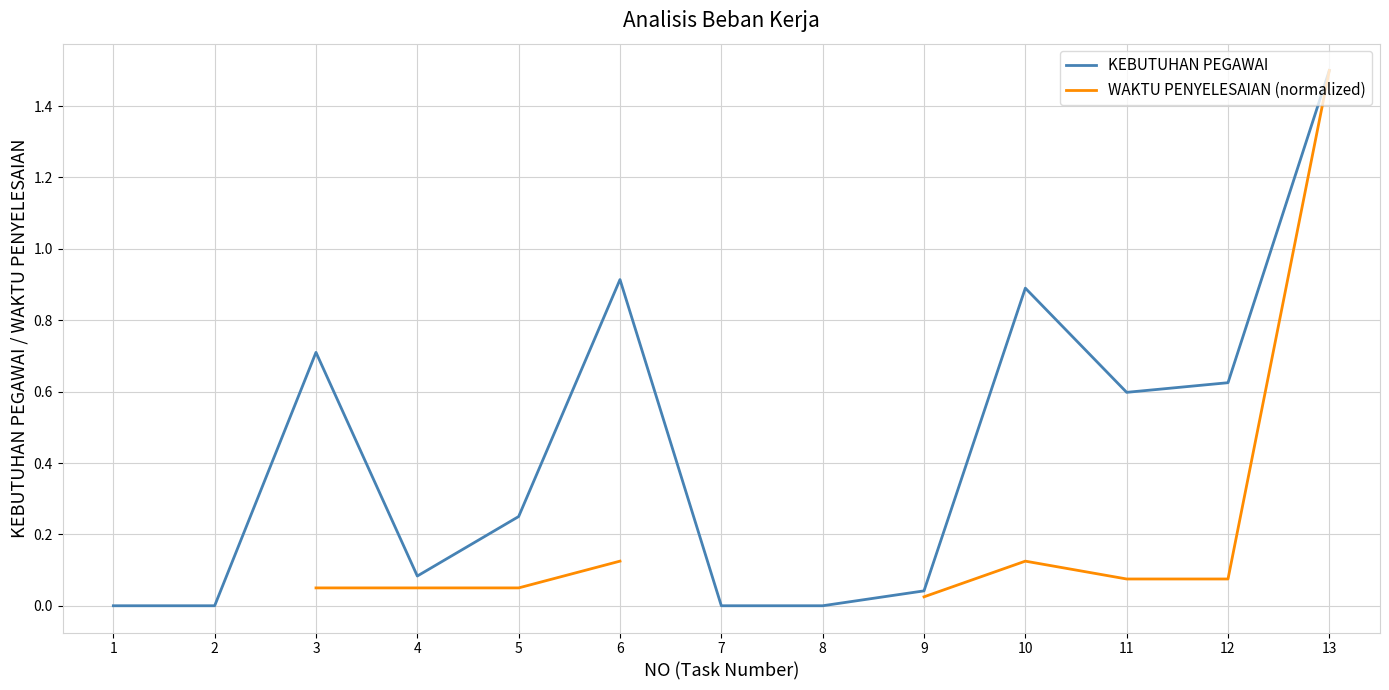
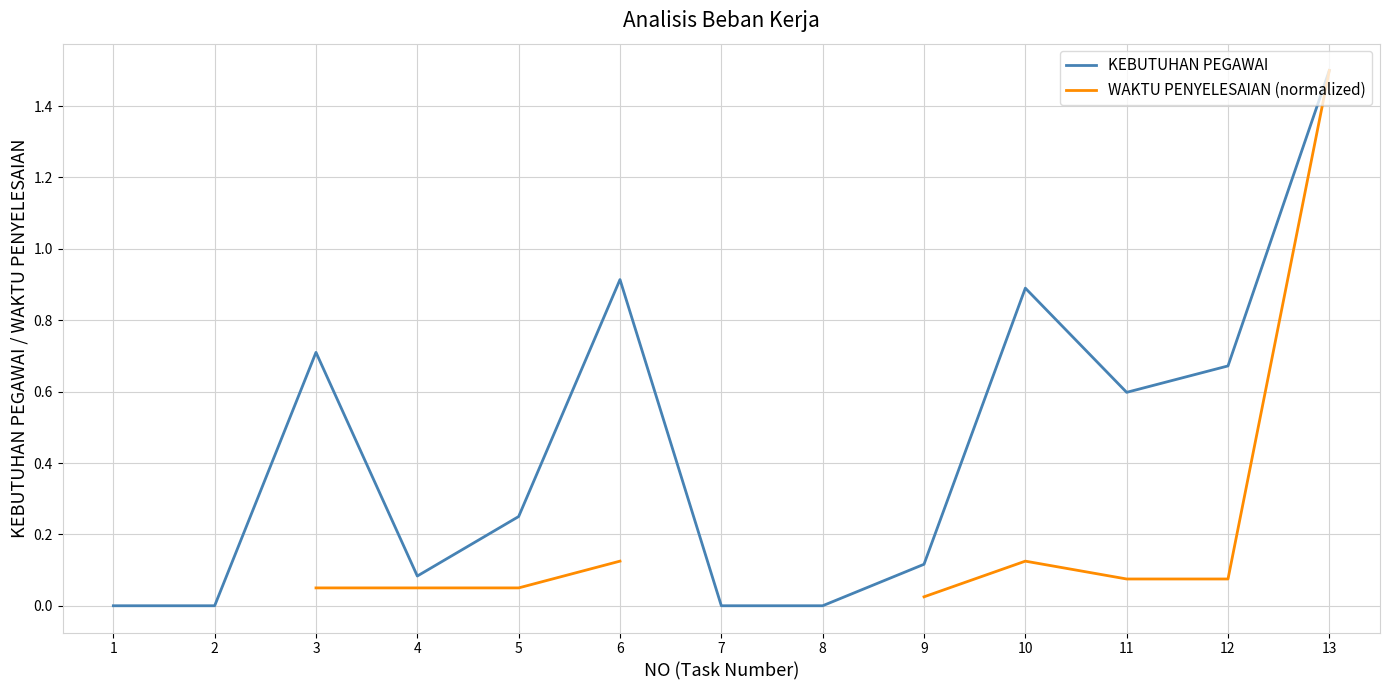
KEBUTUHAN PEGAWAI, 9: 0.04 -> 0.12
KEBUTUHAN PEGAWAI, 12: 0.63 -> 0.67
